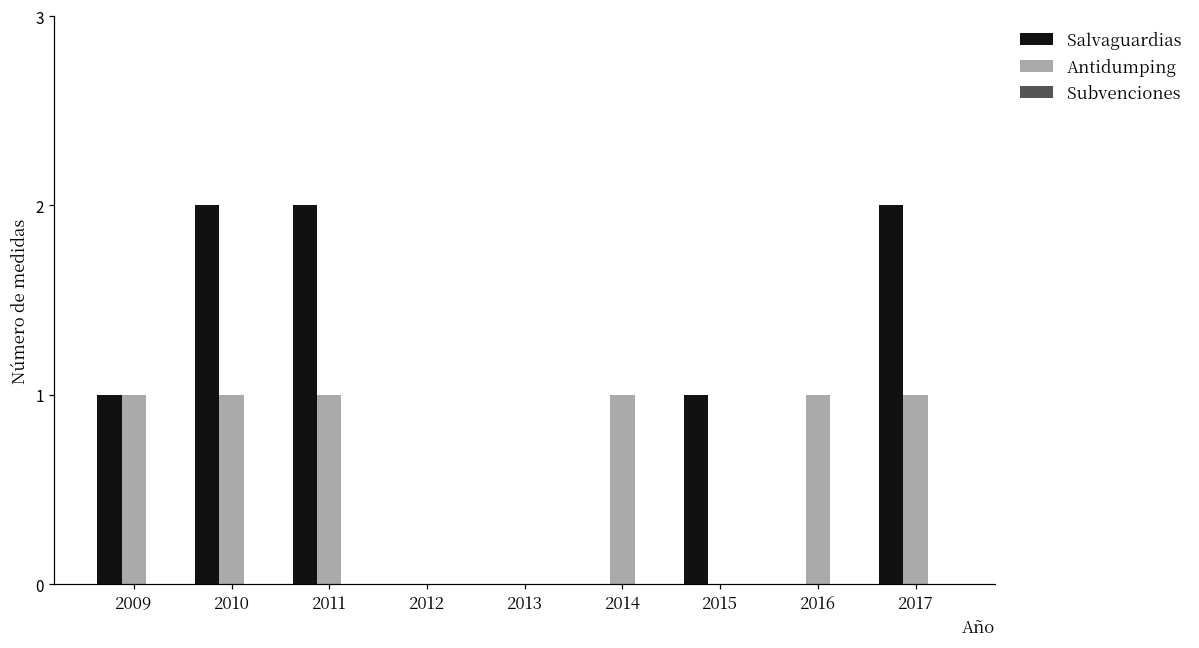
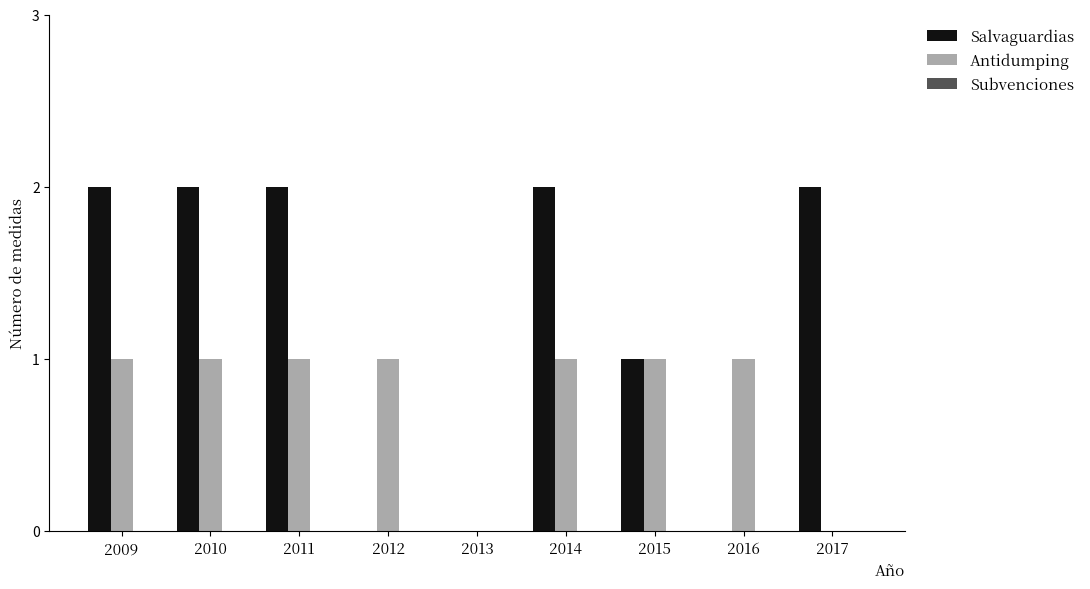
Salvaguardias, 2009: 1 -> 2
Antidumping, 2012: 0 -> 1
Salvaguardias, 2014: 0 -> 2
Antidumping, 2015: 0 -> 1
Antidumping, 2017: 1 -> 0
